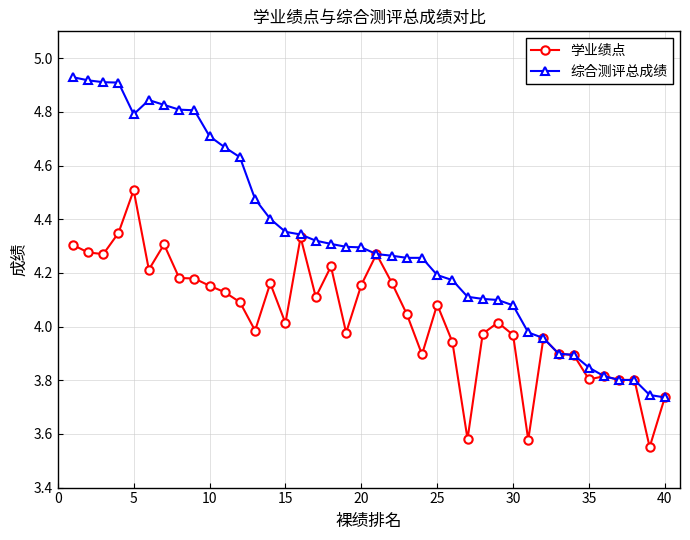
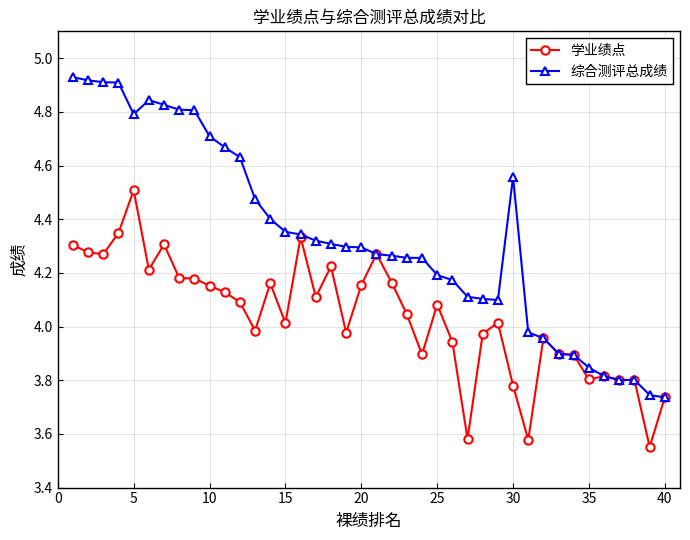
学业绩点, 30: 3.97 -> 3.78
综合测评总成绩, 30: 4.08 -> 4.56
